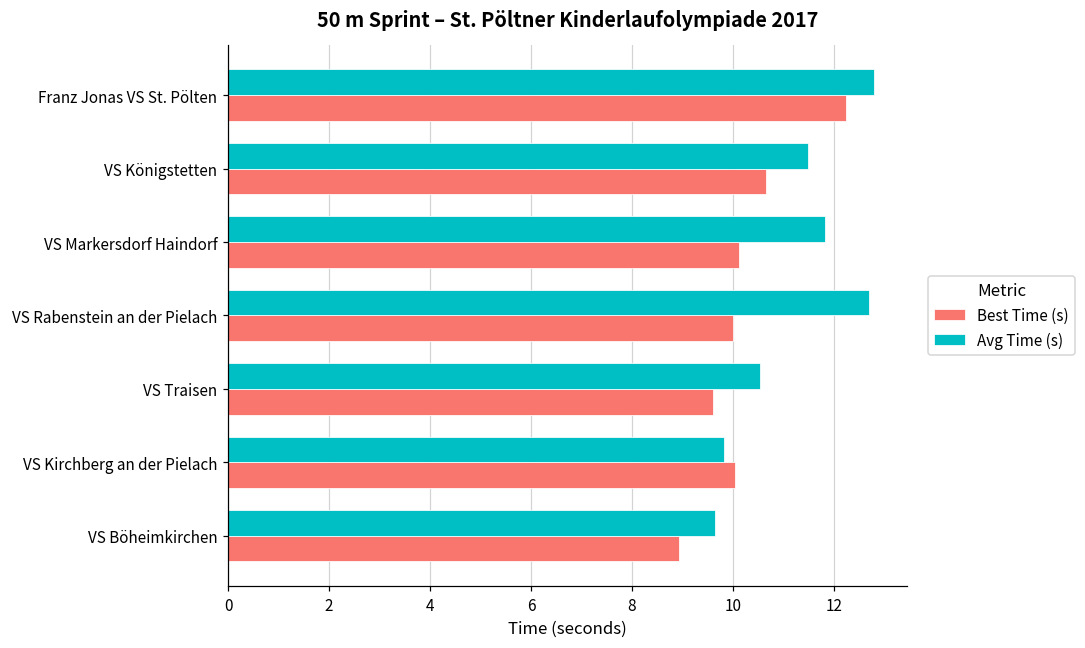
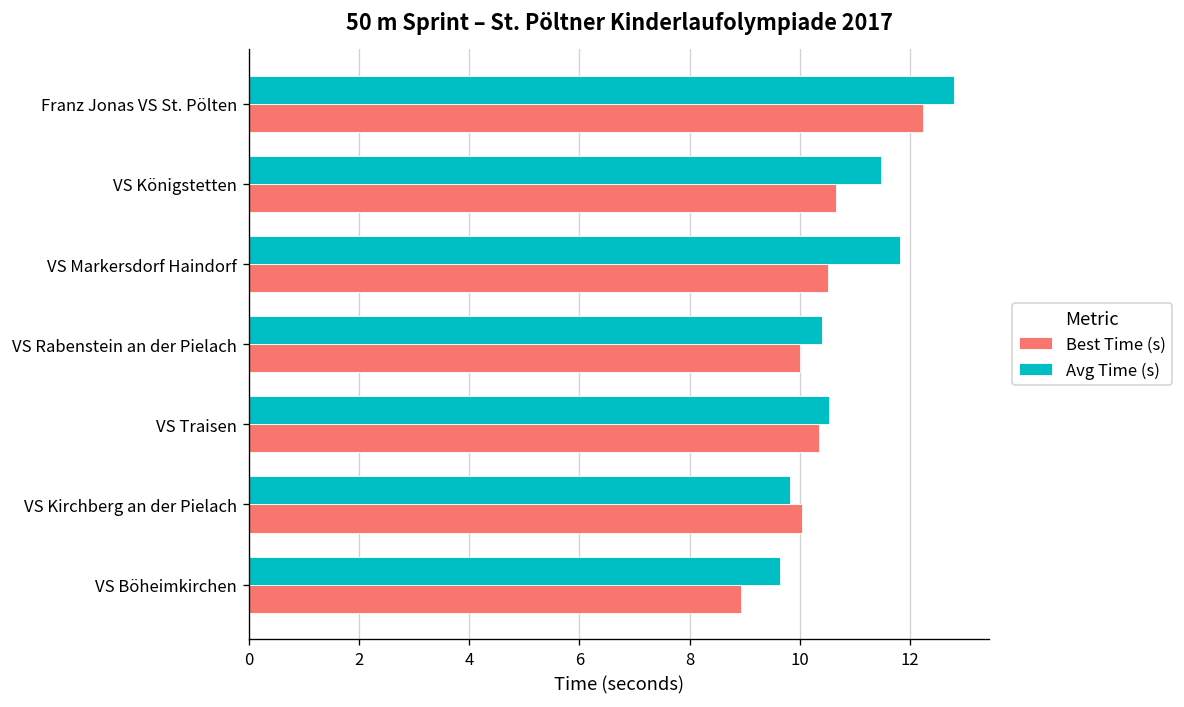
Best Time (s), VS Markersdorf Haindorf: 10.1 -> 10.5
Avg Time (s), VS Rabenstein an der Pielach: 12.7 -> 10.4
Best Time (s), VS Traisen: 9.6 -> 10.4
